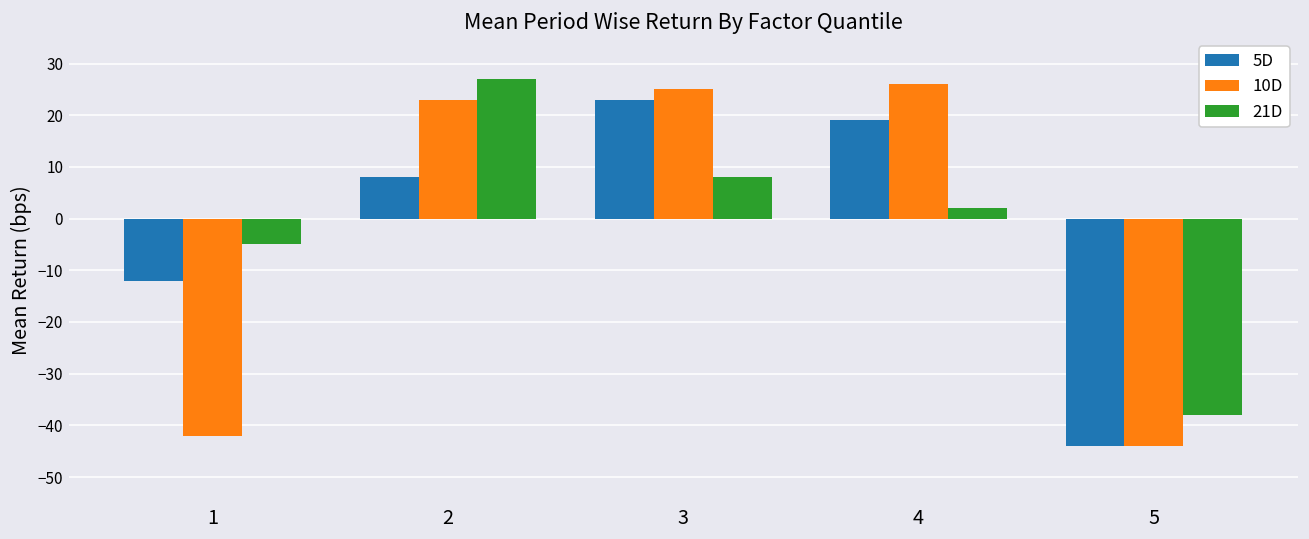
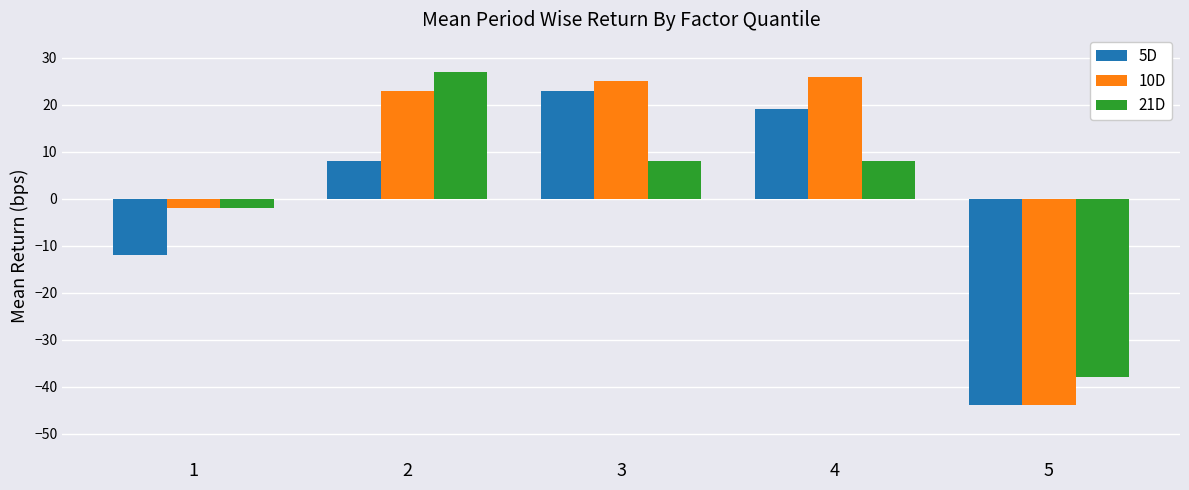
10D, 1: -42 -> -2
21D, 1: -5 -> -2
21D, 4: 2 -> 8
